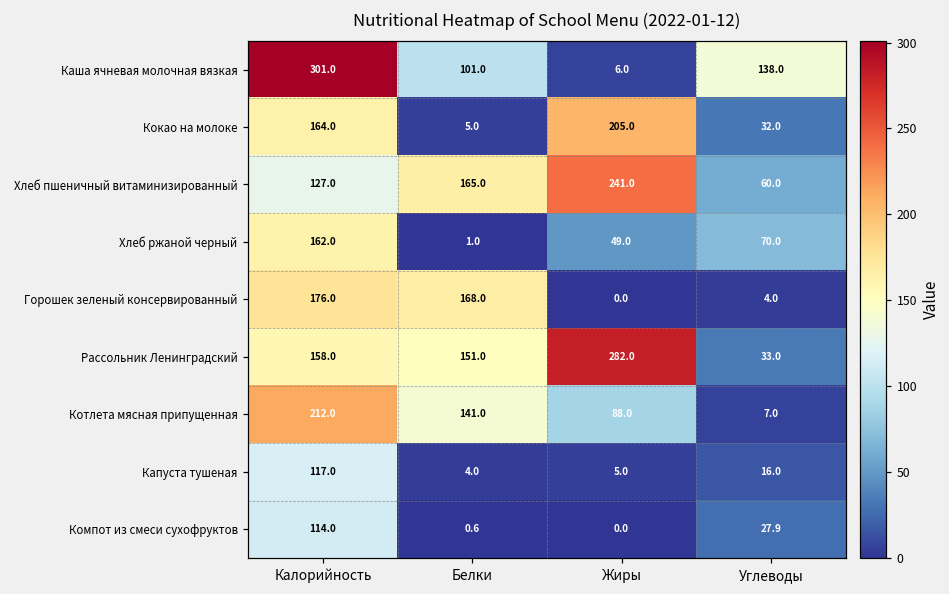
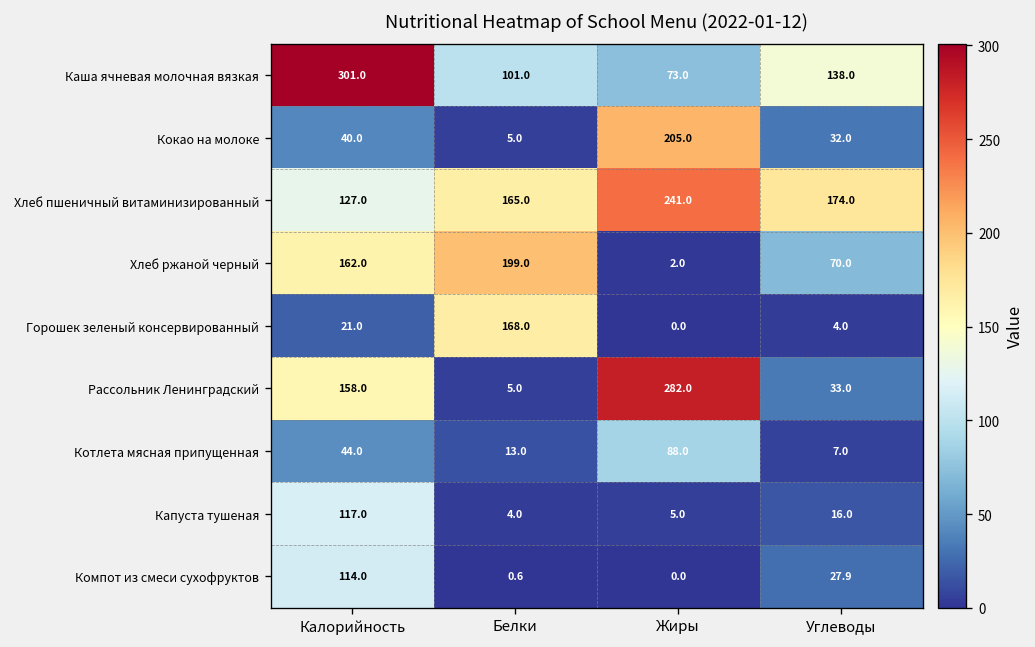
Каша ячневая молочная вязкая, Жиры: 6.0 -> 73.0
Кокао на молоке, Калорийность: 164.0 -> 40.0
Хлеб пшеничный витаминизированный, Углеводы: 60.0 -> 174.0
Хлеб ржаной черный, Белки: 1.0 -> 199.0
Хлеб ржаной черный, Жиры: 49.0 -> 2.0
Горошек зеленый консервированный, Калорийность: 176.0 -> 21.0
Рассольник Ленинградский, Белки: 151.0 -> 5.0
Котлета мясная припущенная, Калорийность: 212.0 -> 44.0
Котлета мясная припущенная, Белки: 141.0 -> 13.0
